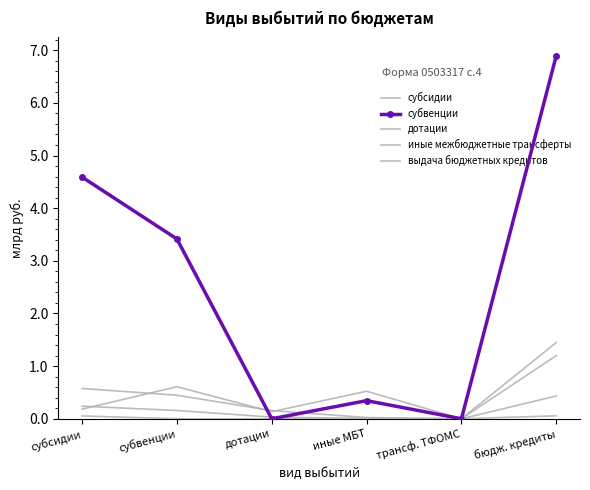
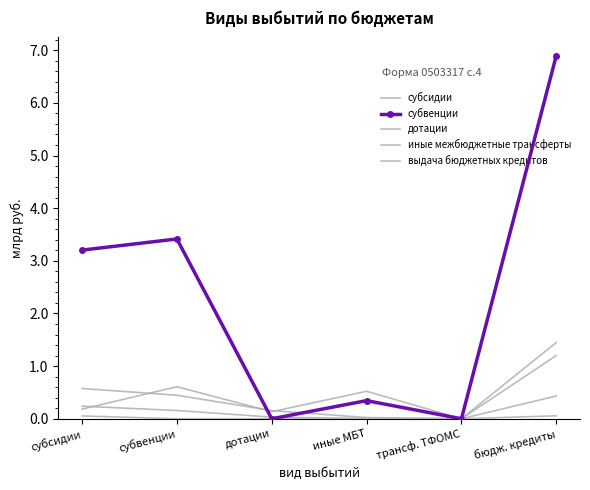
субвенции, субсидии: 4.6 -> 3.2
